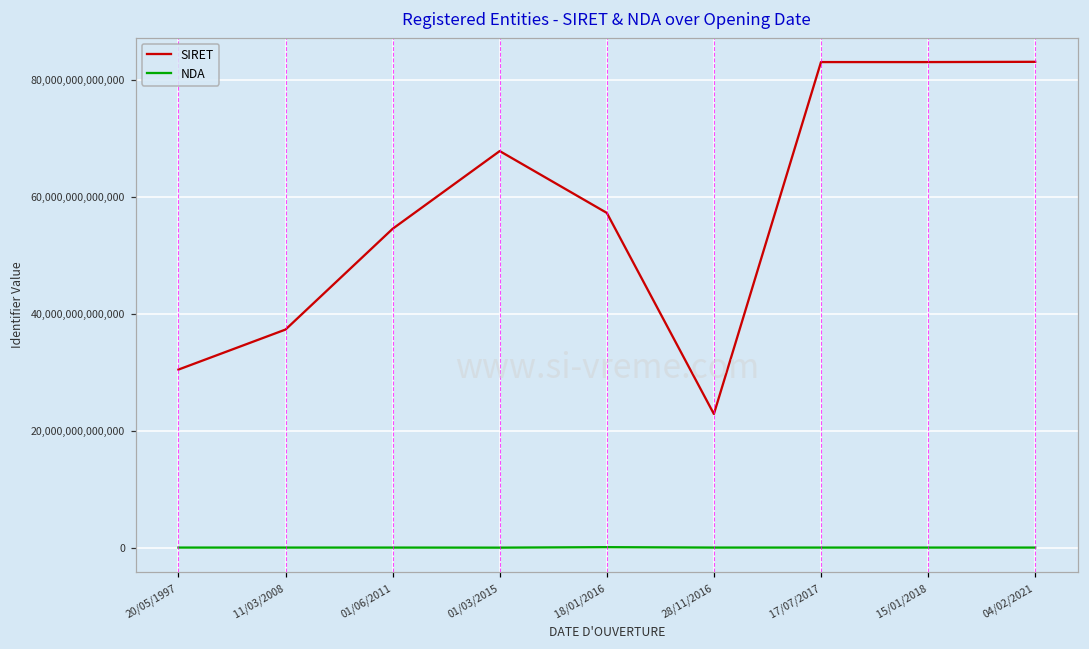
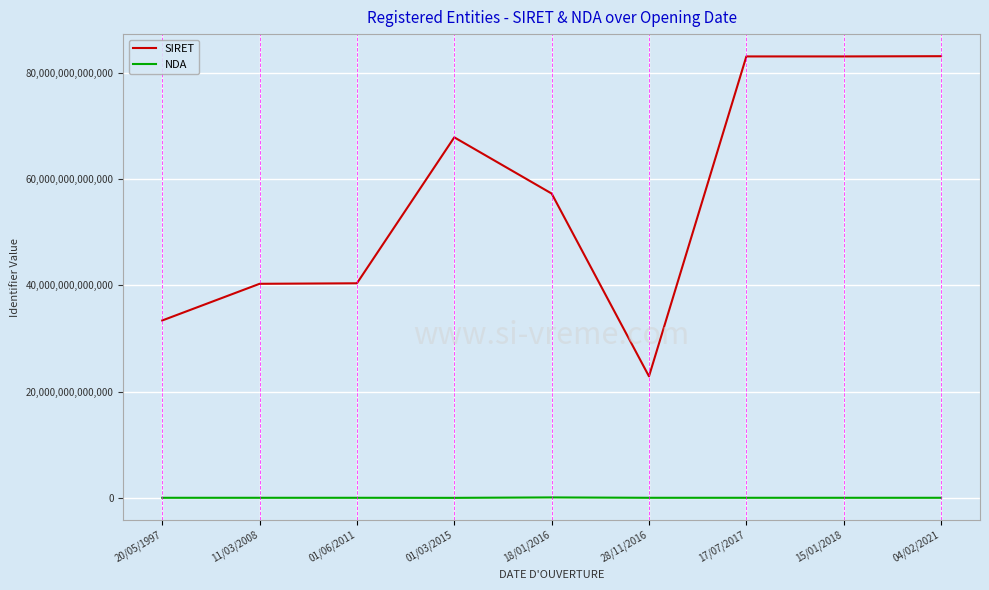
SIRET, 20/05/1997: 30,000,000,000,000 -> 33,000,000,000,000
SIRET, 11/03/2008: 37,000,000,000,000 -> 40,000,000,000,000
SIRET, 01/06/2011: 55,000,000,000,000 -> 40,000,000,000,000
